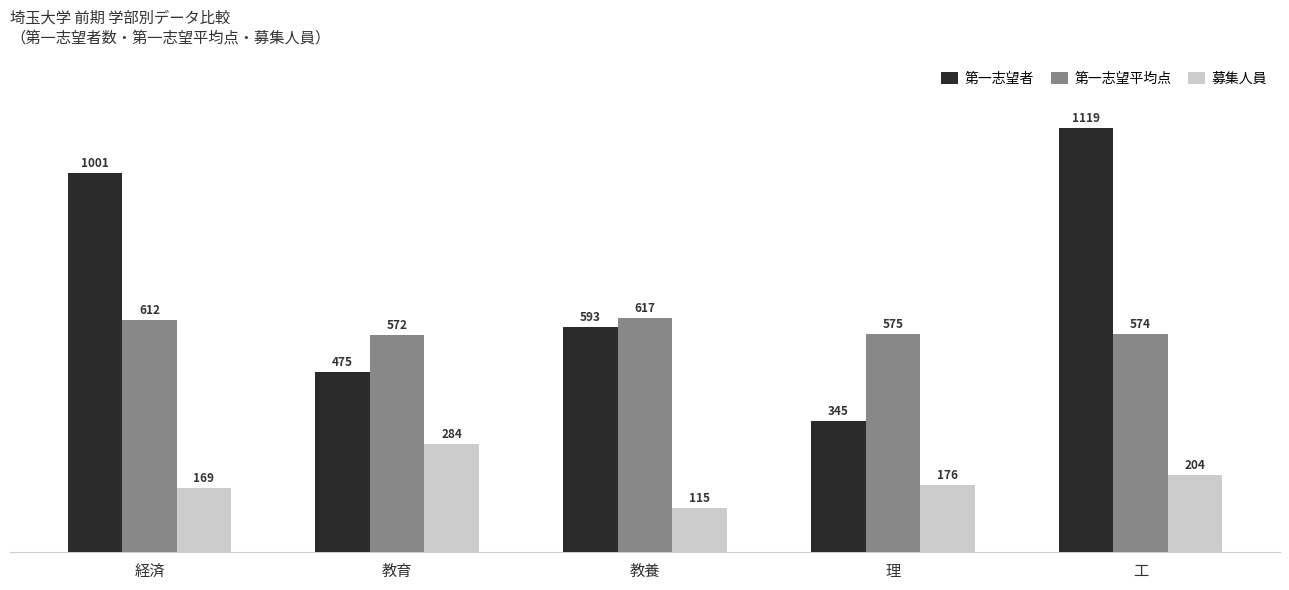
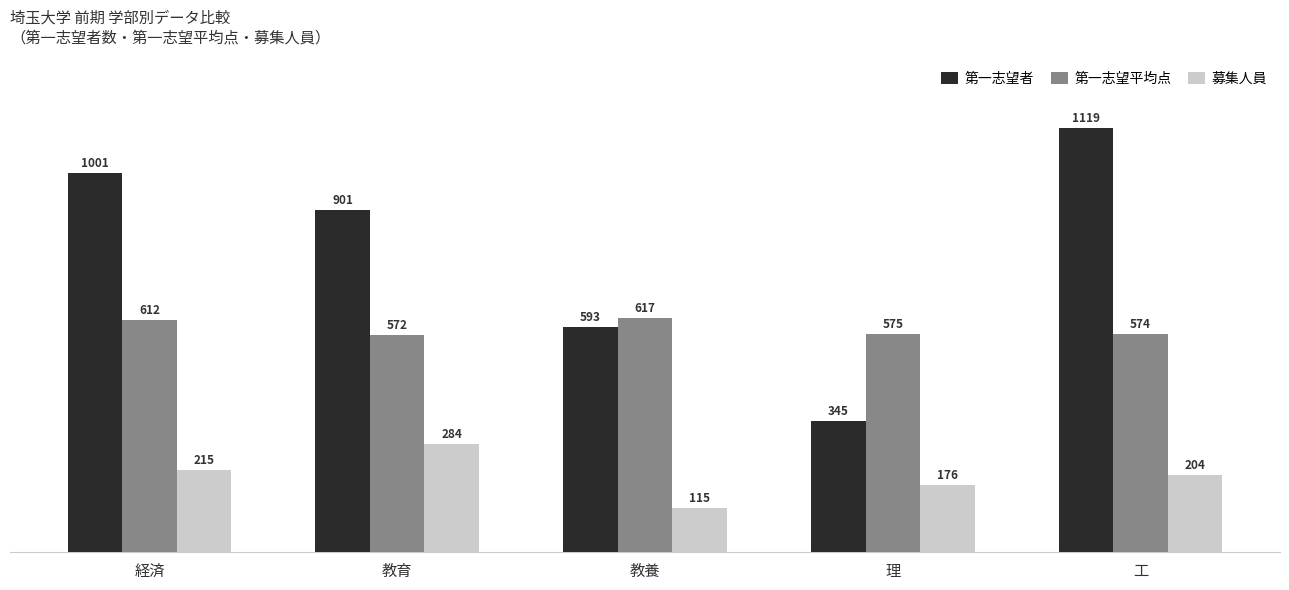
募集人員, 経済: 169 -> 215
第一志望者, 教育: 475 -> 901
